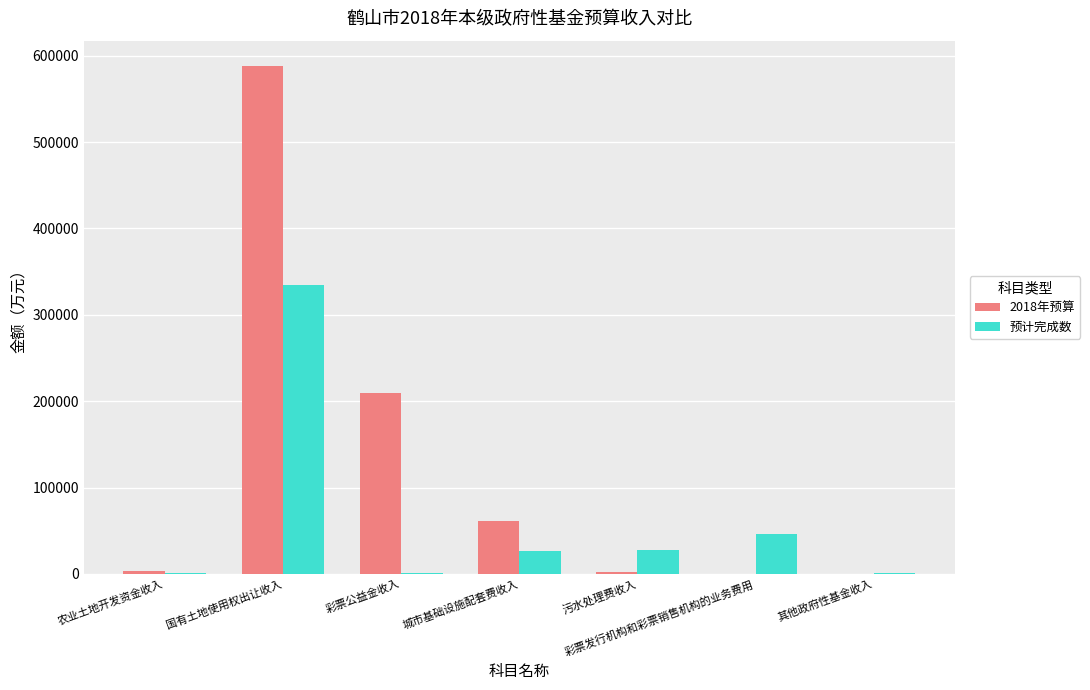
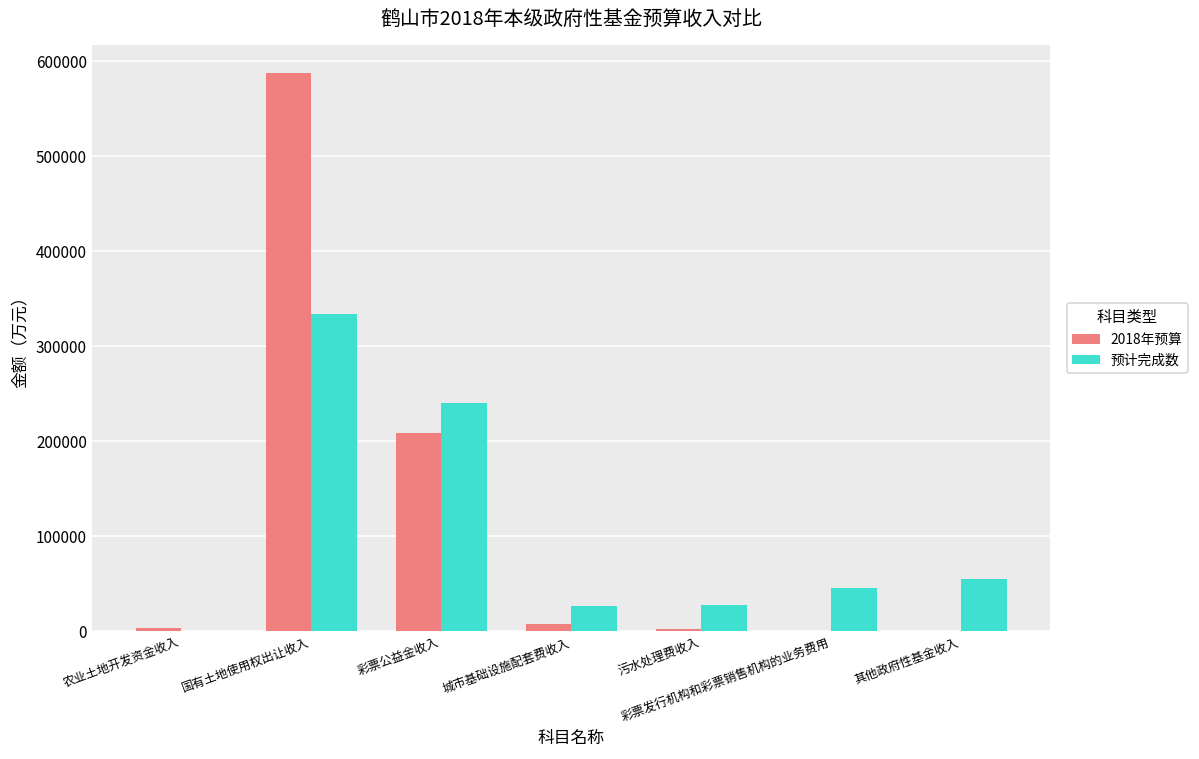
预计完成数, 彩票公益金收入: 0 -> 240000
2018年预算, 城市基础设施配套费收入: 60000 -> 10000
预计完成数, 其他政府性基金收入: 0 -> 50000
